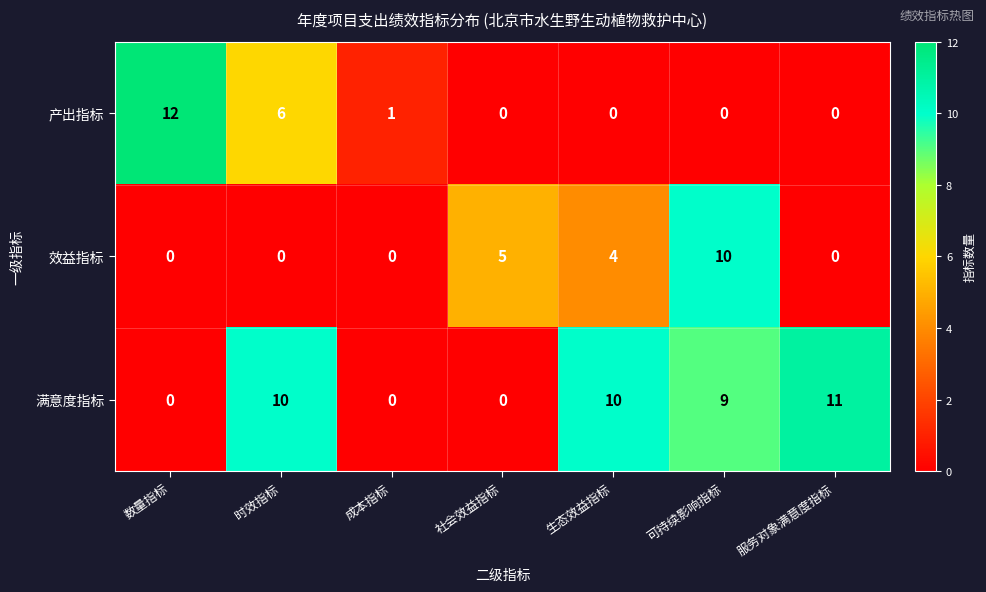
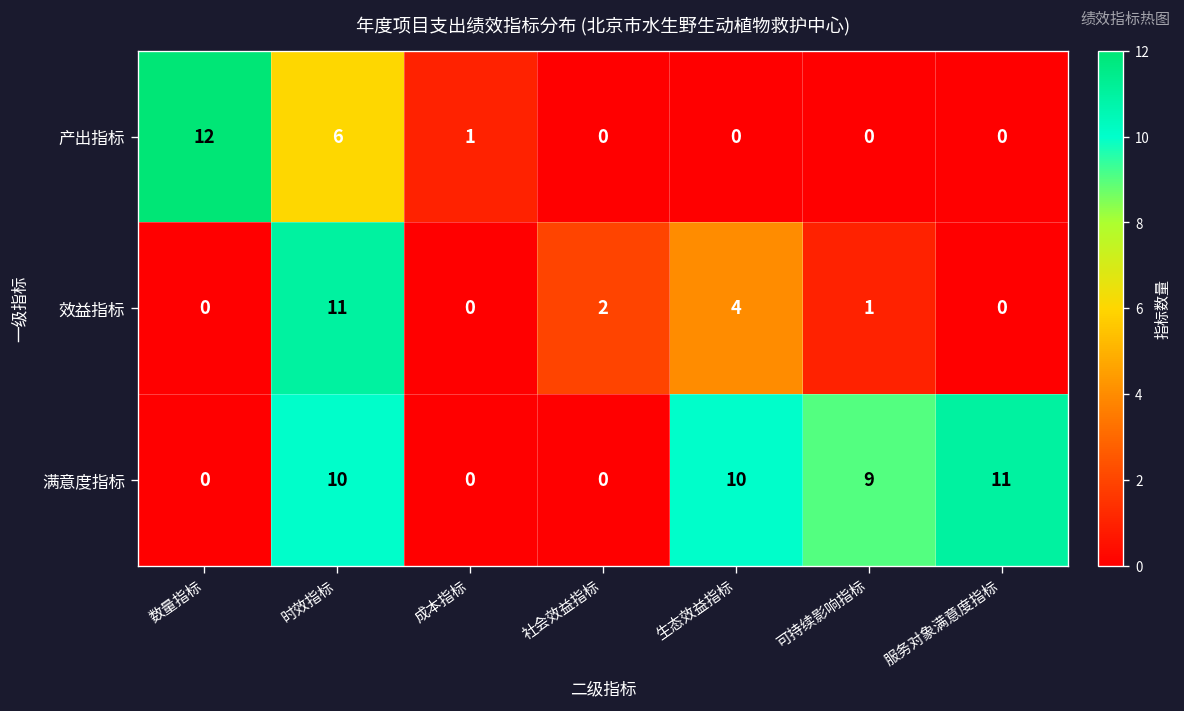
效益指标, 时效指标: 0 -> 11
效益指标, 社会效益指标: 5 -> 2
效益指标, 可持续影响指标: 10 -> 1
